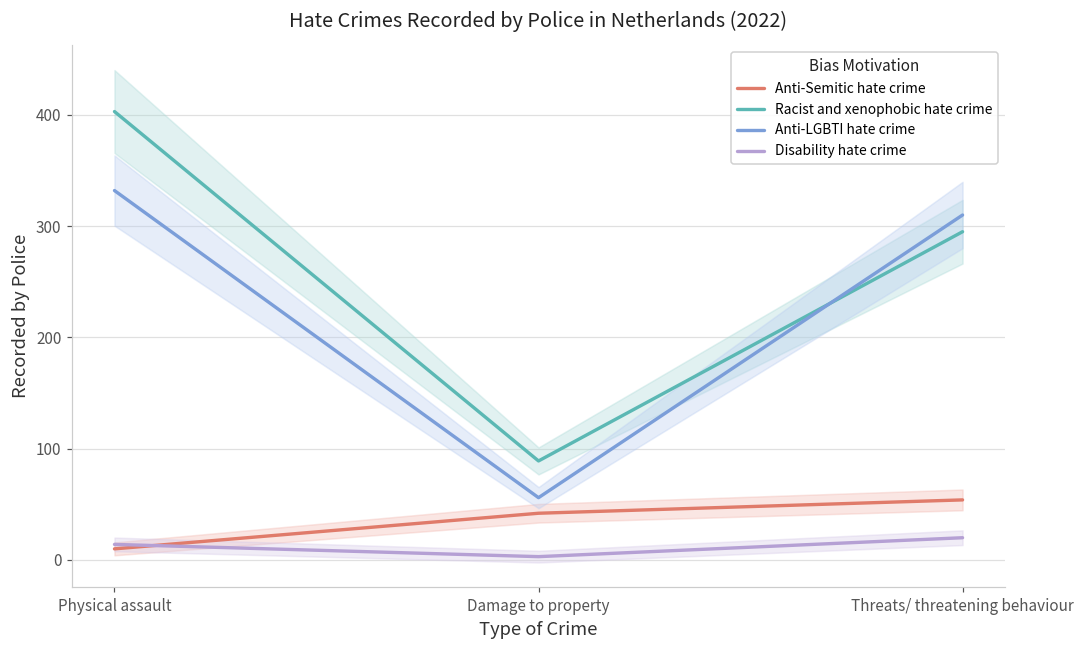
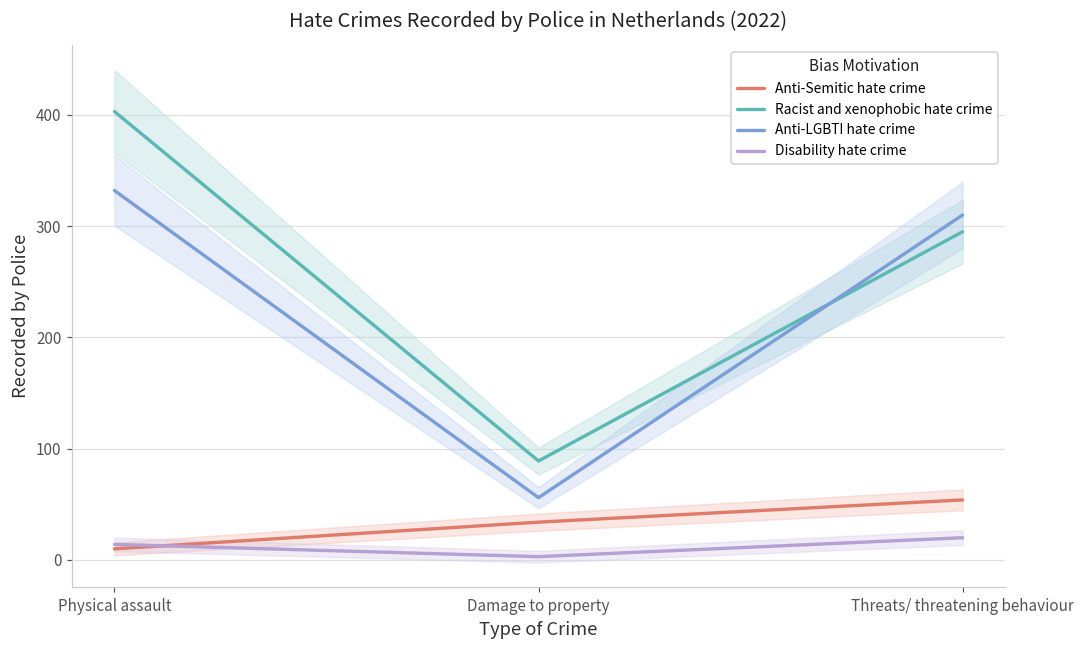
Anti-Semitic hate crime, Damage to property: 42 -> 34
